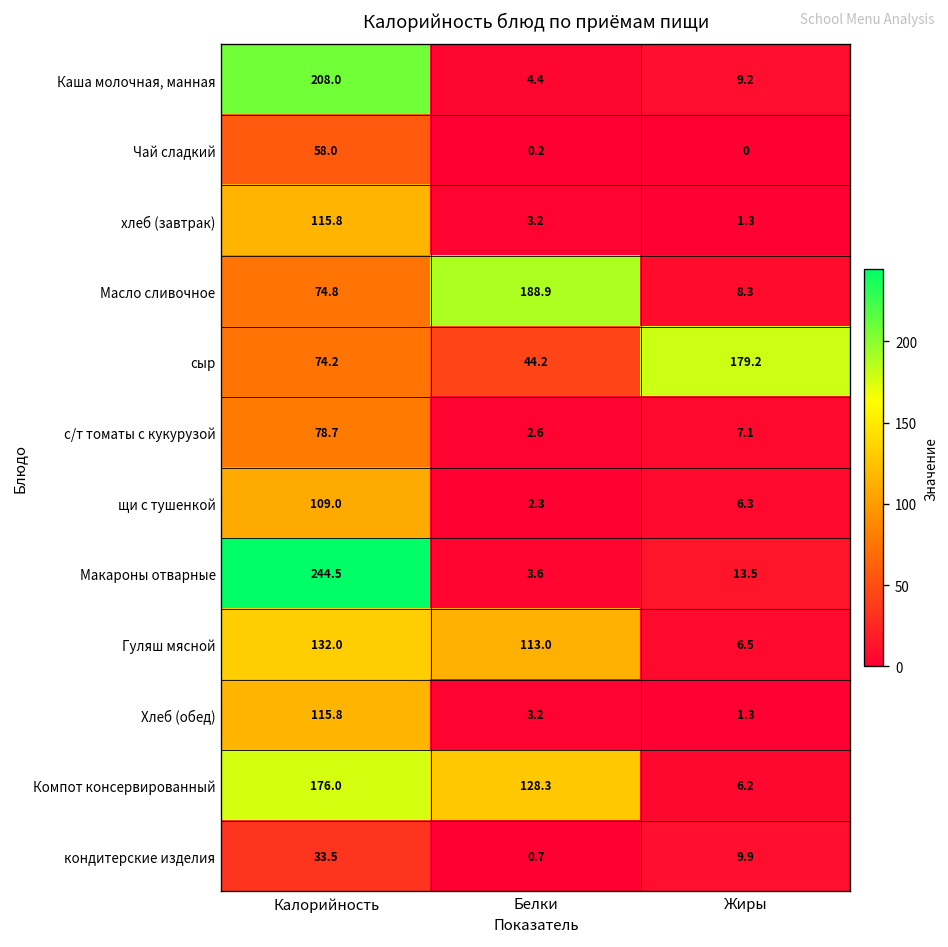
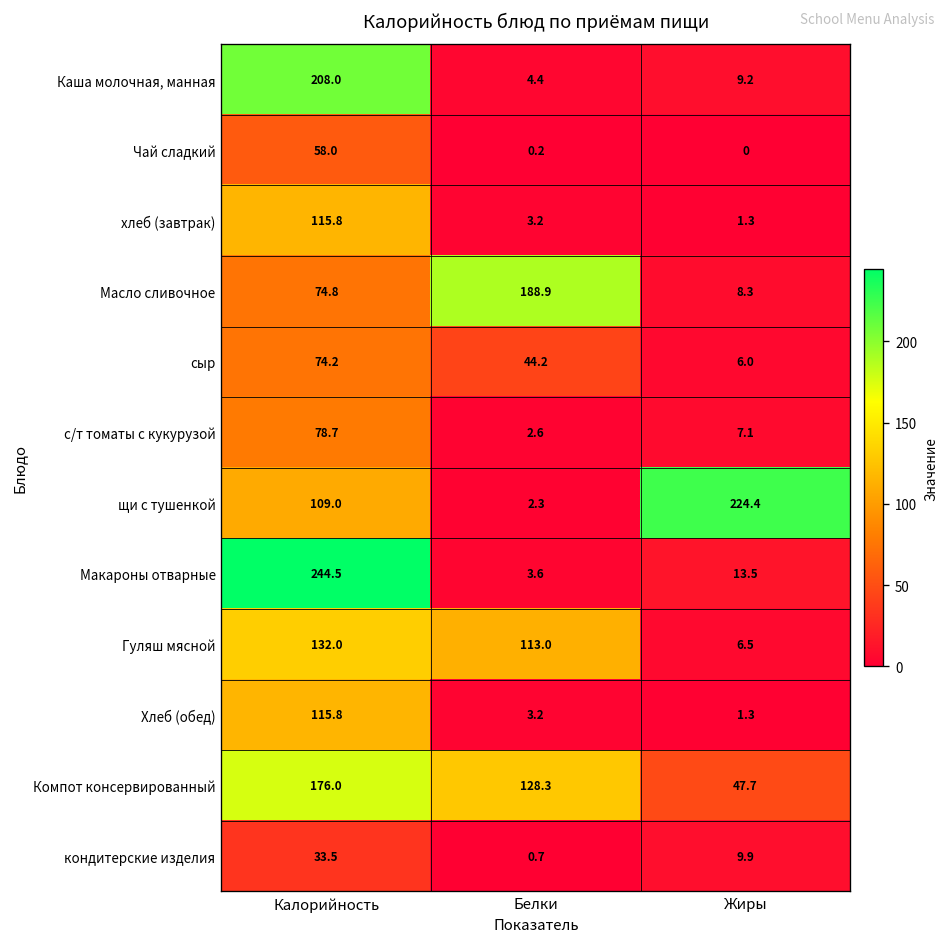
сыр, Жиры: 179.2 -> 6.0
щи с тушенкой, Жиры: 6.3 -> 224.4
Компот консервированный, Жиры: 6.2 -> 47.7
